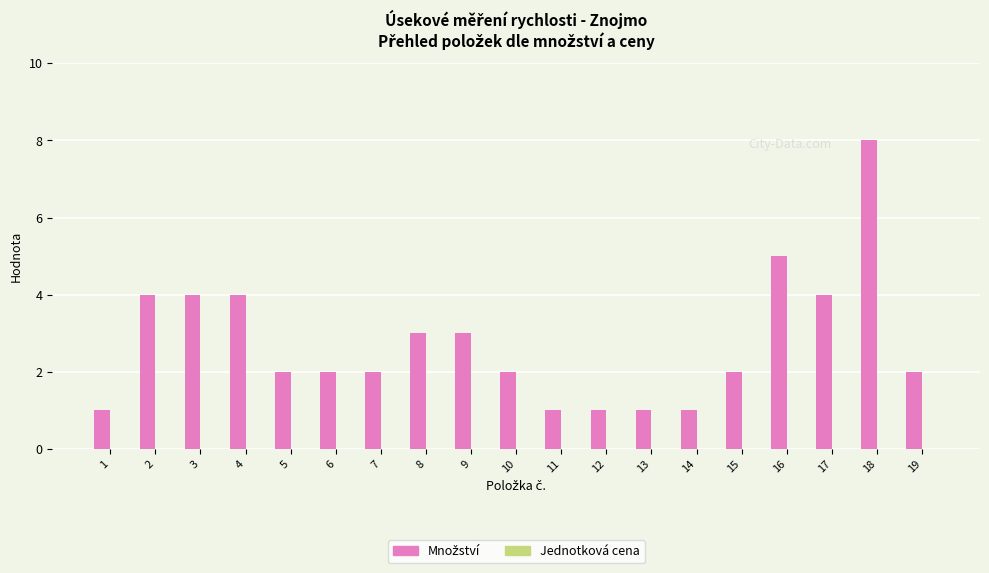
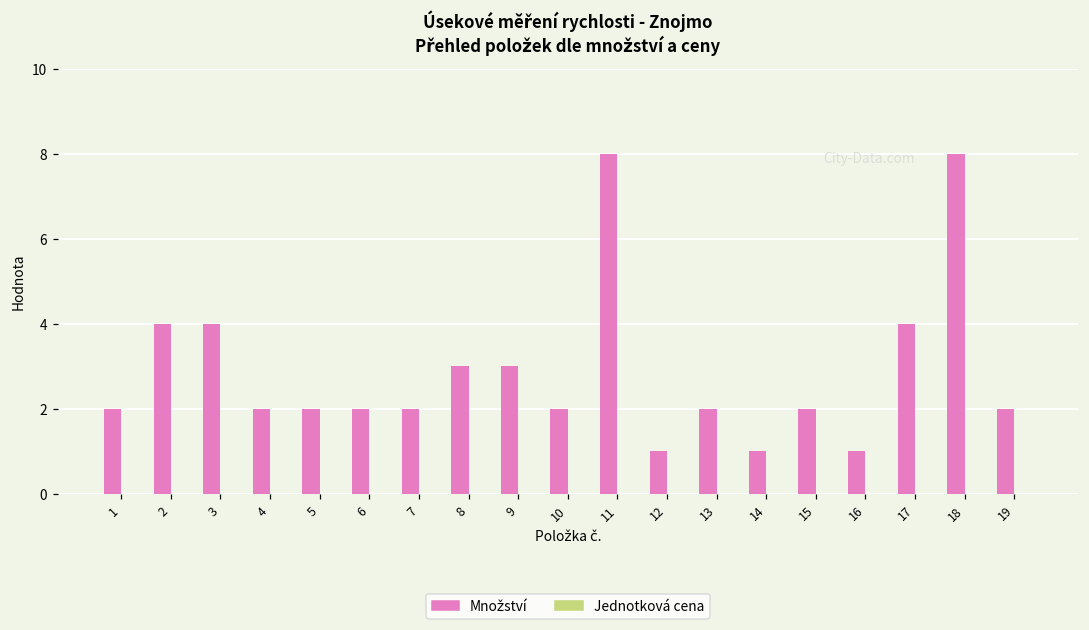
Množství, 1: 1 -> 2
Množství, 4: 4 -> 2
Množství, 11: 1 -> 8
Množství, 13: 1 -> 2
Množství, 16: 5 -> 1
